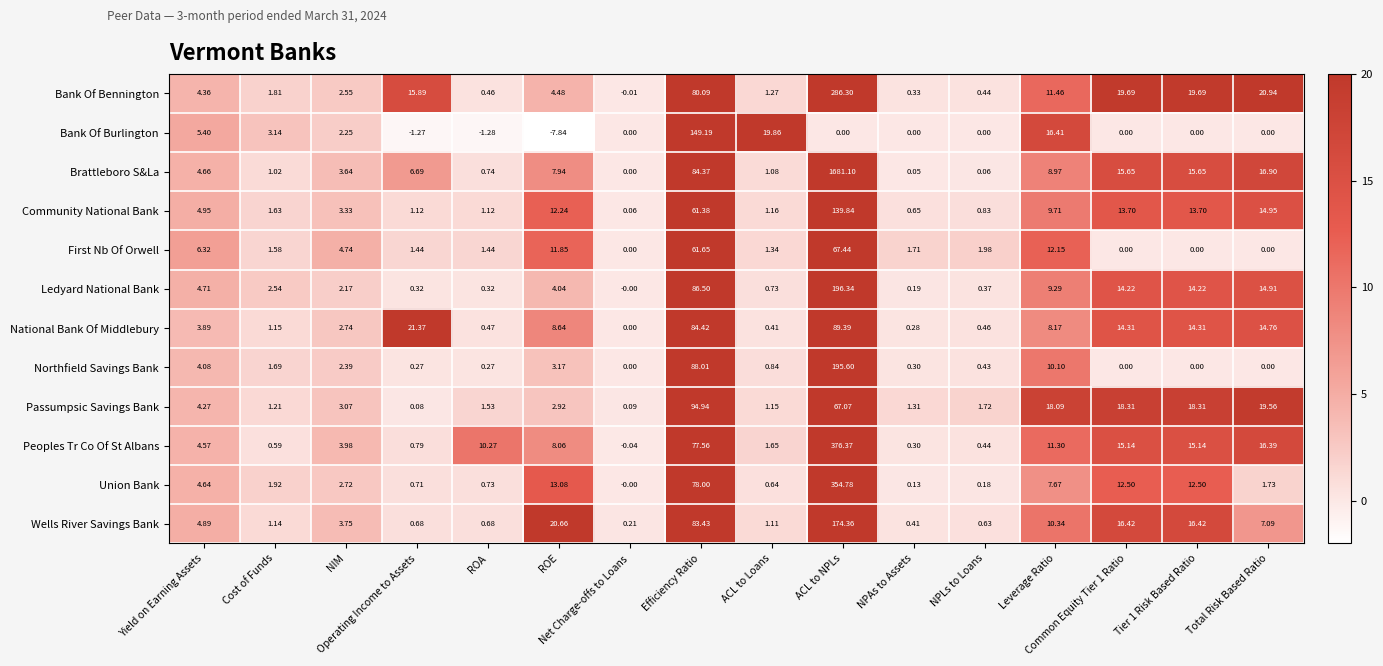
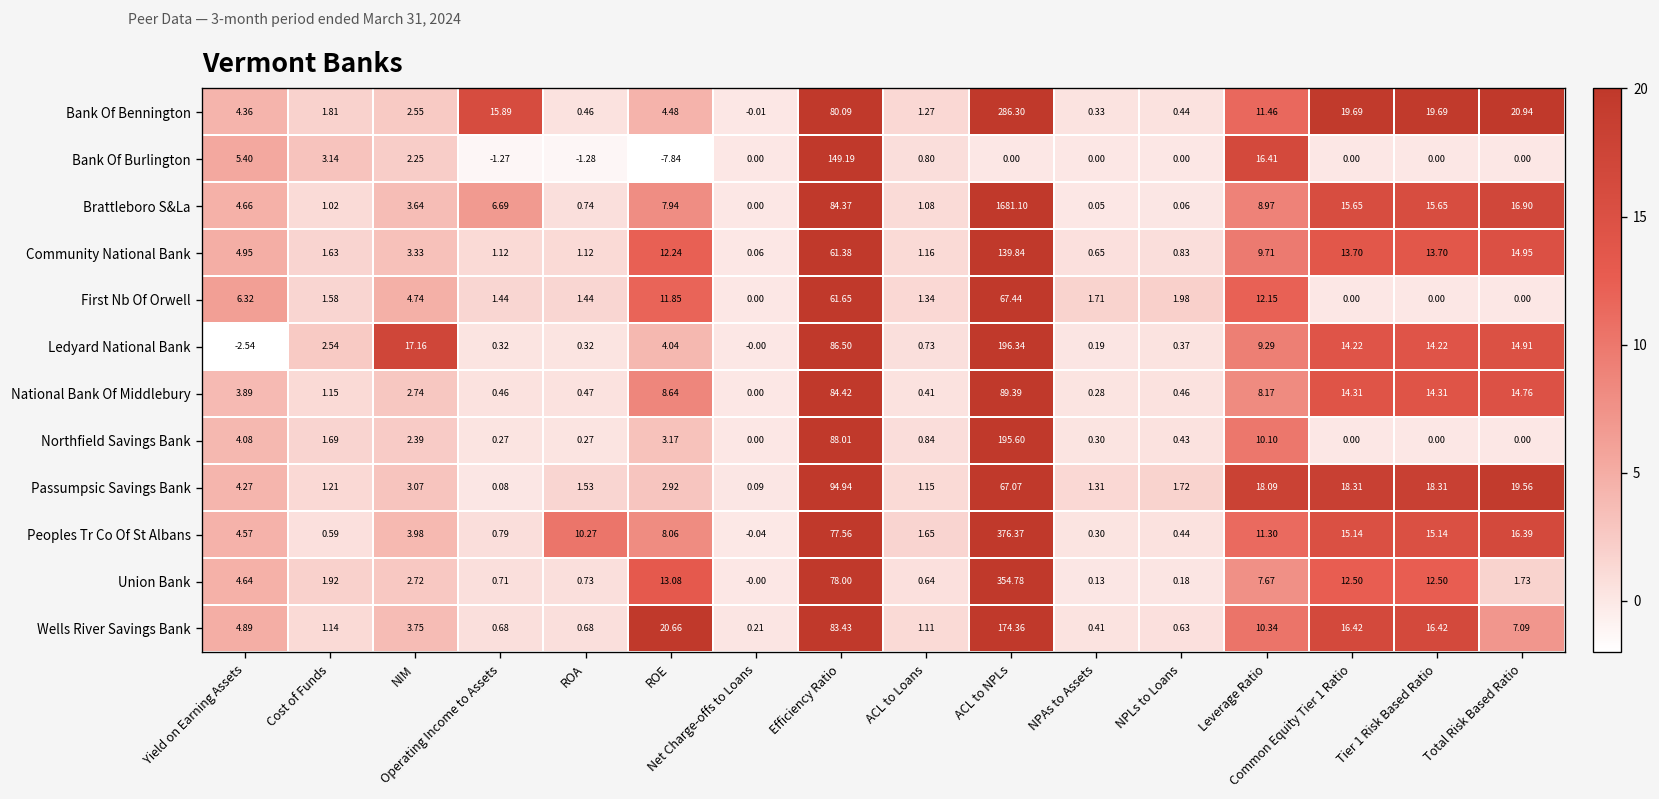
Bank Of Burlington, ACL to Loans: 19.86 -> 0.80
Ledyard National Bank, Yield on Earning Assets: 4.71 -> -2.54
Ledyard National Bank, NIM: 2.17 -> 17.16
National Bank Of Middlebury, Operating Income to Assets: 21.37 -> 0.46
